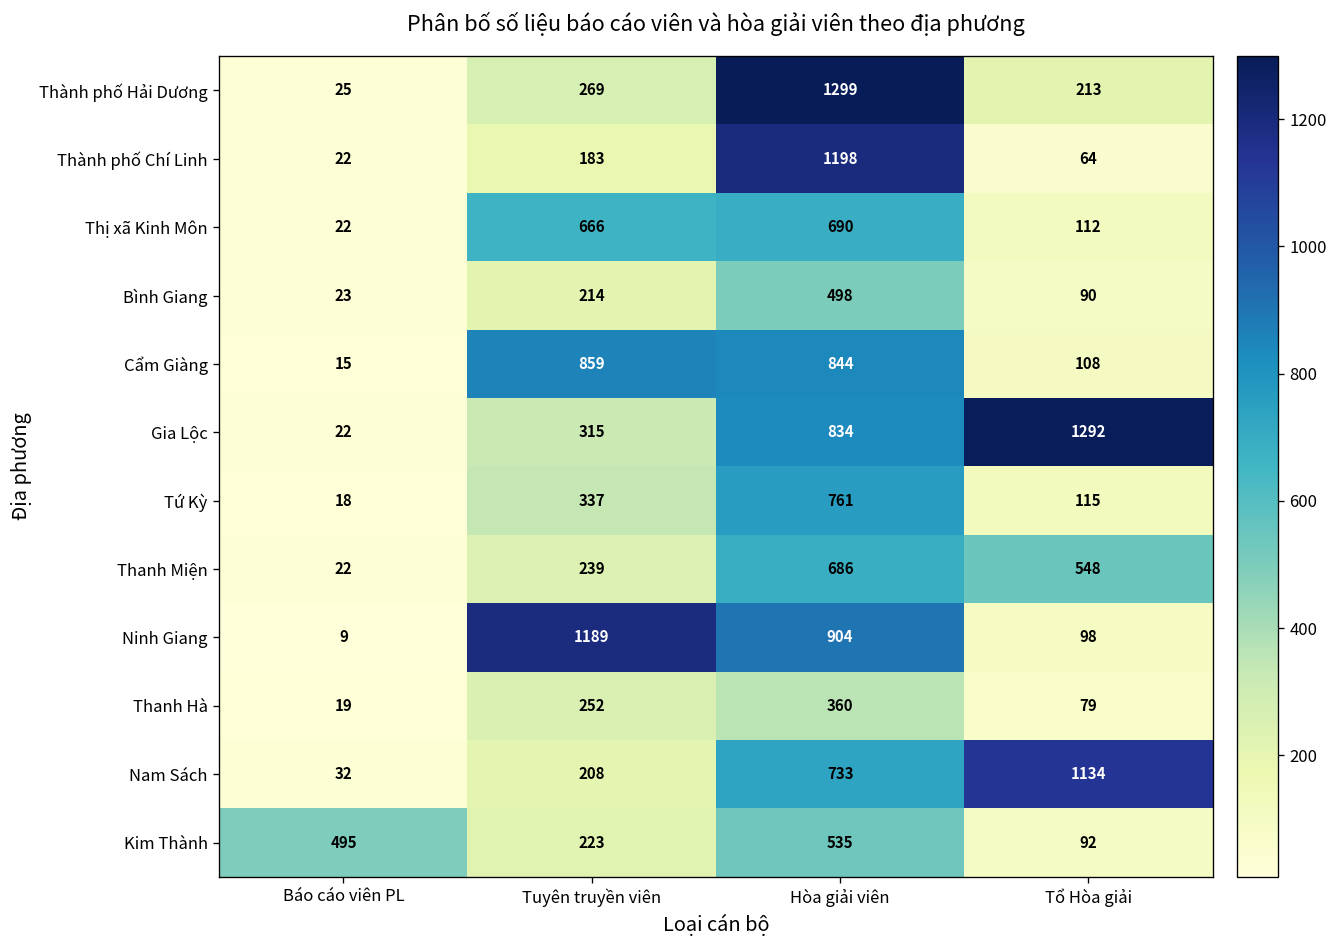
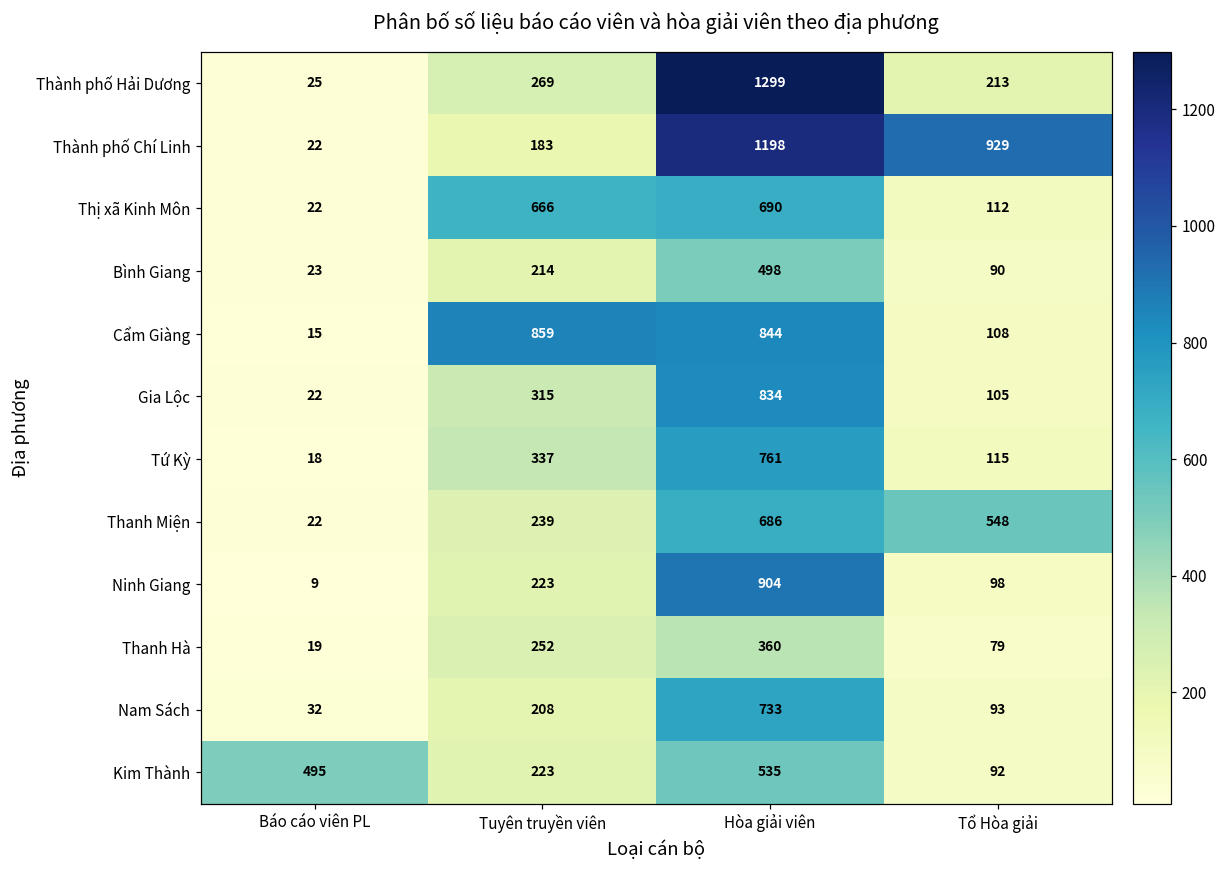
Thành phố Chí Linh, Tổ Hòa giải: 64 -> 929
Gia Lộc, Tổ Hòa giải: 1292 -> 105
Ninh Giang, Tuyên truyền viên: 1189 -> 223
Nam Sách, Tổ Hòa giải: 1134 -> 93
